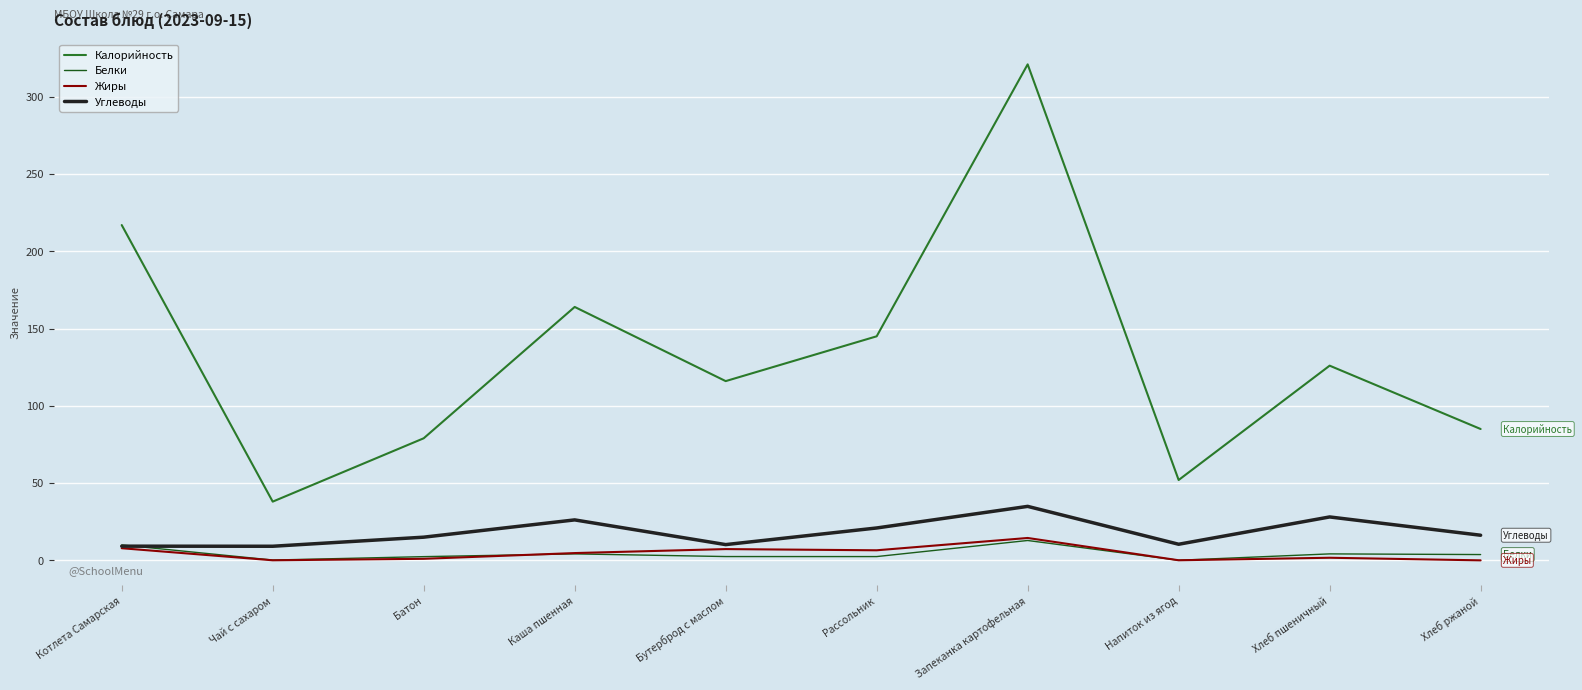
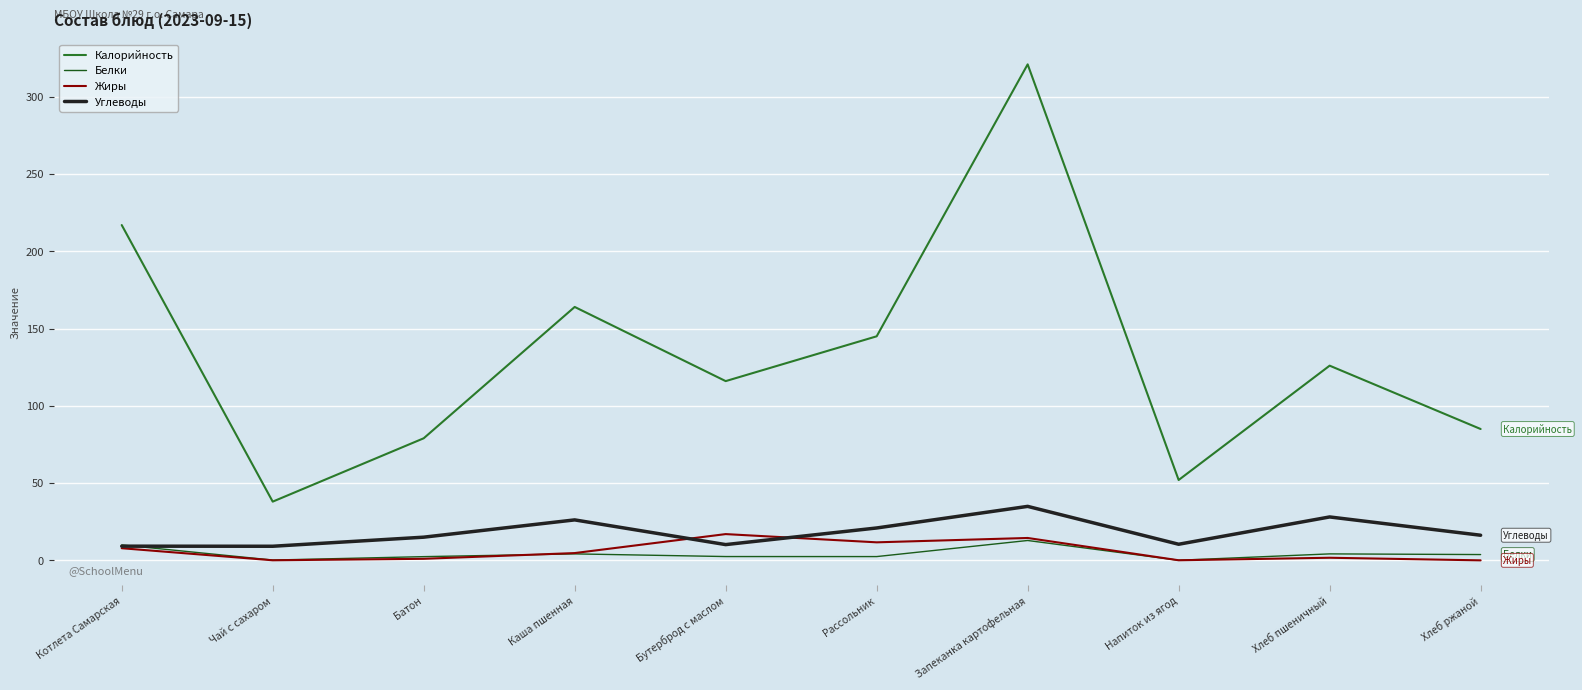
Жиры, Бутерброд с маслом: 7 -> 17
Жиры, Рассольник: 7 -> 12
